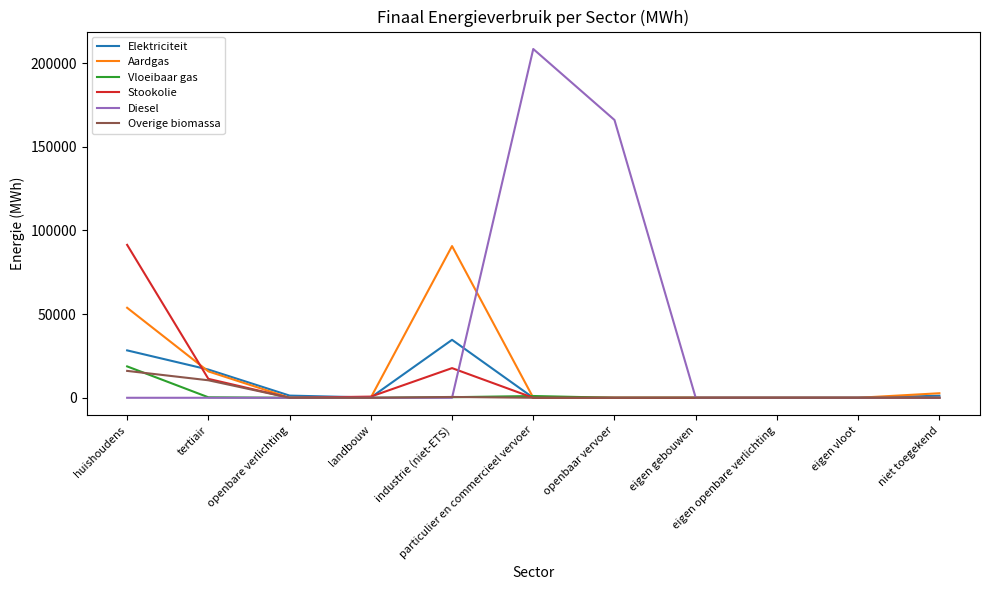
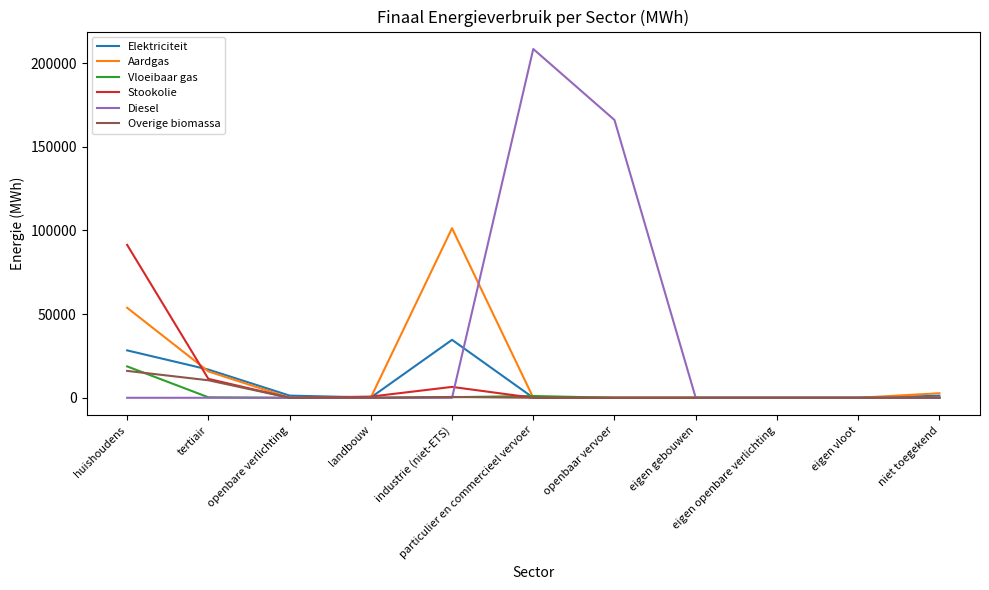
Aardgas, industrie (niet-ETS): 91000 -> 101000
Stookolie, industrie (niet-ETS): 18000 -> 7000
